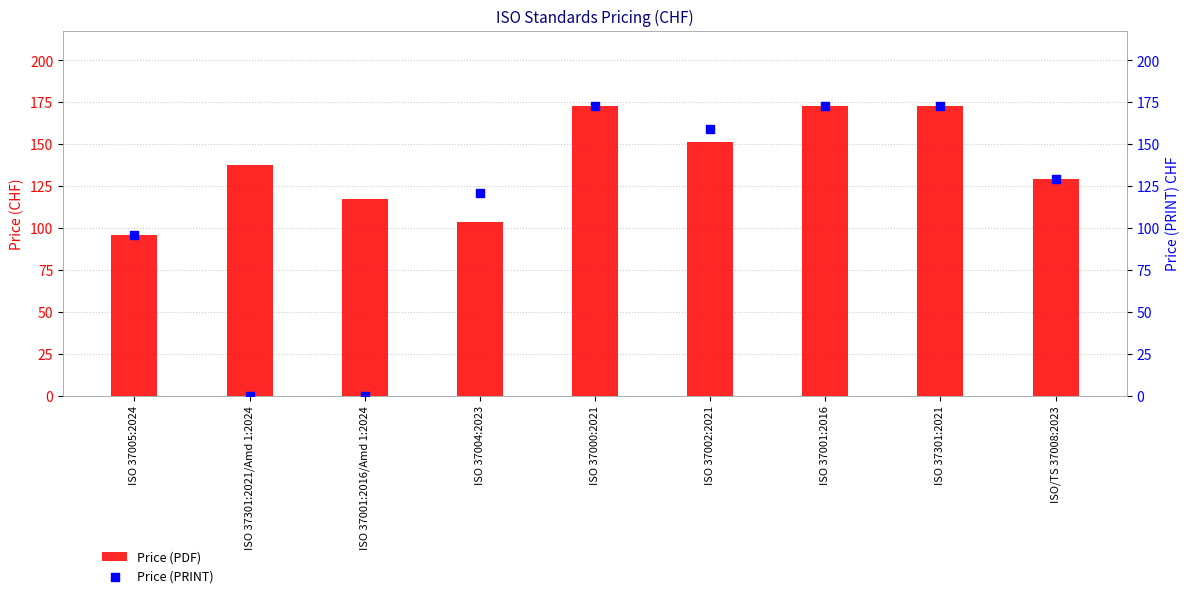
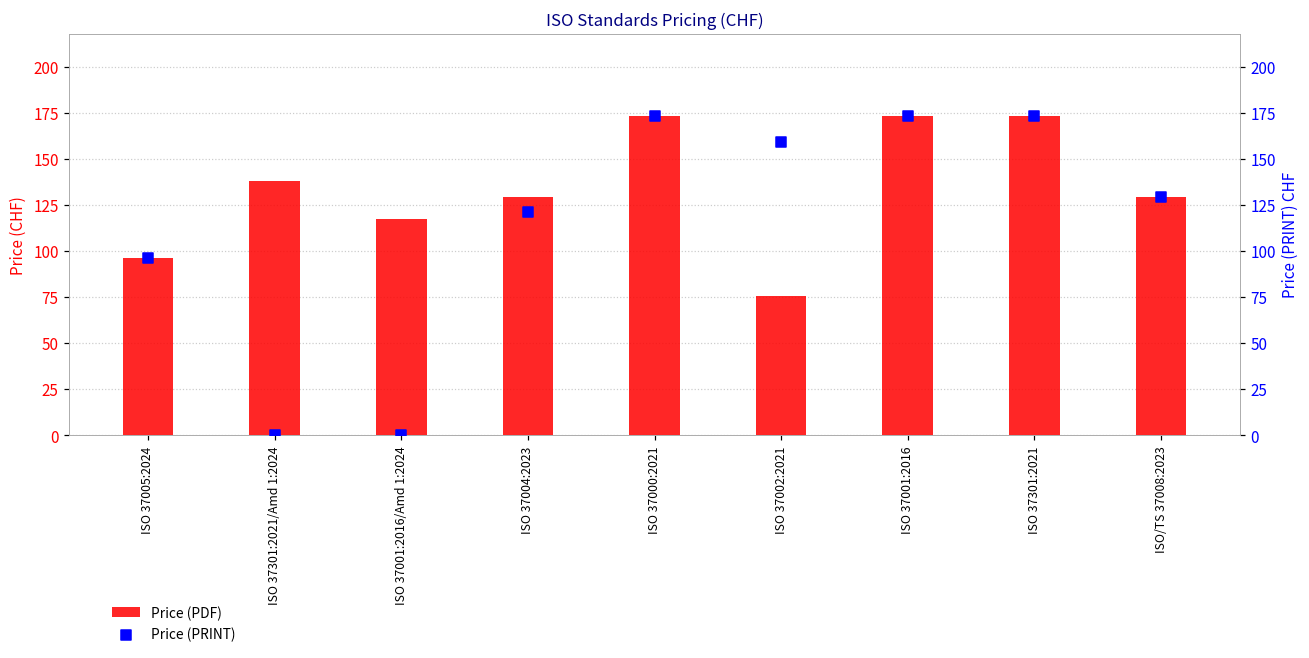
Price (PDF), ISO 37004:2023: 104 -> 129
Price (PDF), ISO 37002:2021: 151 -> 76
